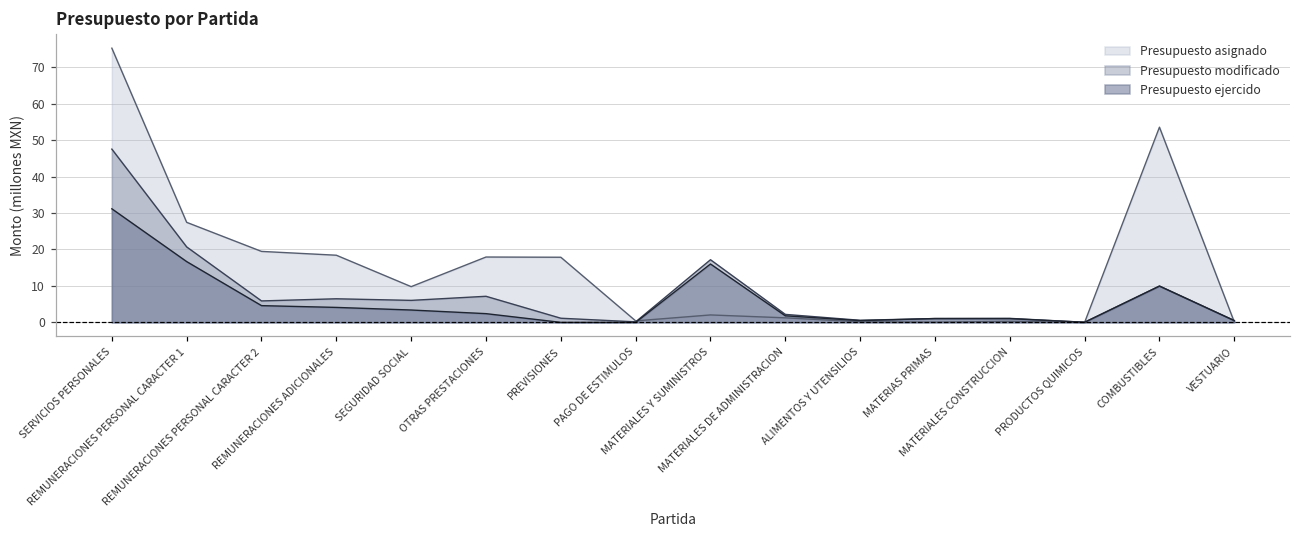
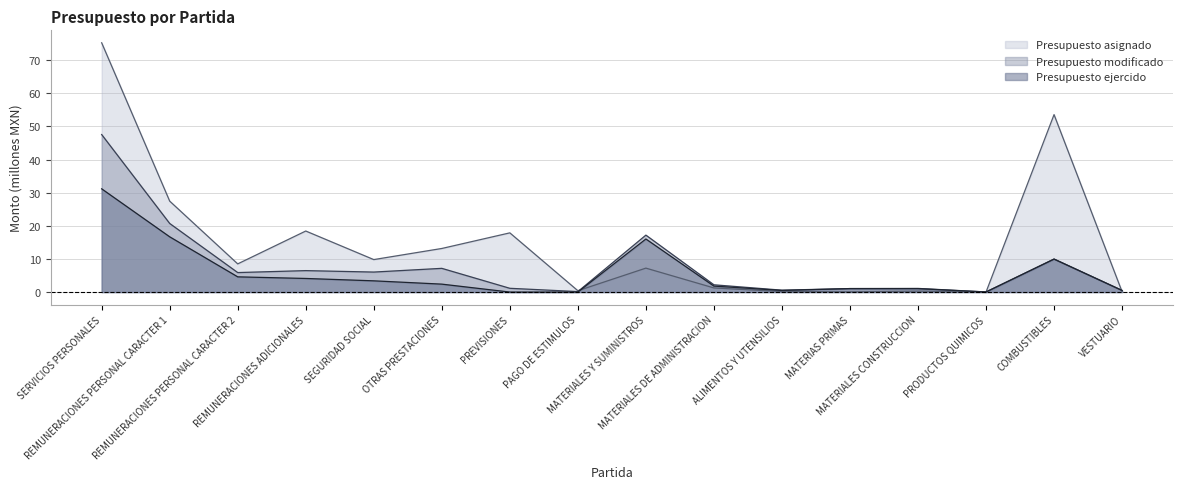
Presupuesto asignado, REMUNERACIONES PERSONAL CARACTER 2: 19 -> 9
Presupuesto asignado, OTRAS PRESTACIONES: 18 -> 13
Presupuesto asignado, MATERIALES Y SUMINISTROS: 2 -> 7
